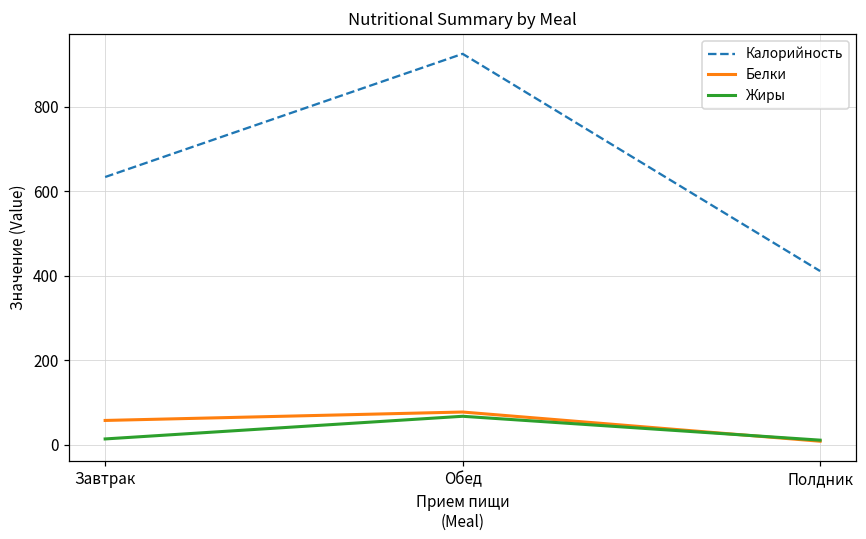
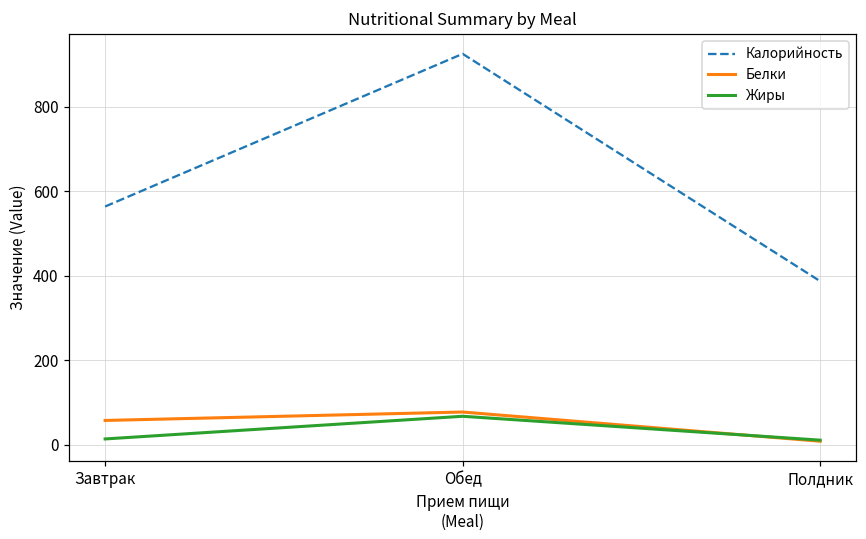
Калорийность, Завтрак: 630 -> 560
Калорийность, Полдник: 410 -> 390
